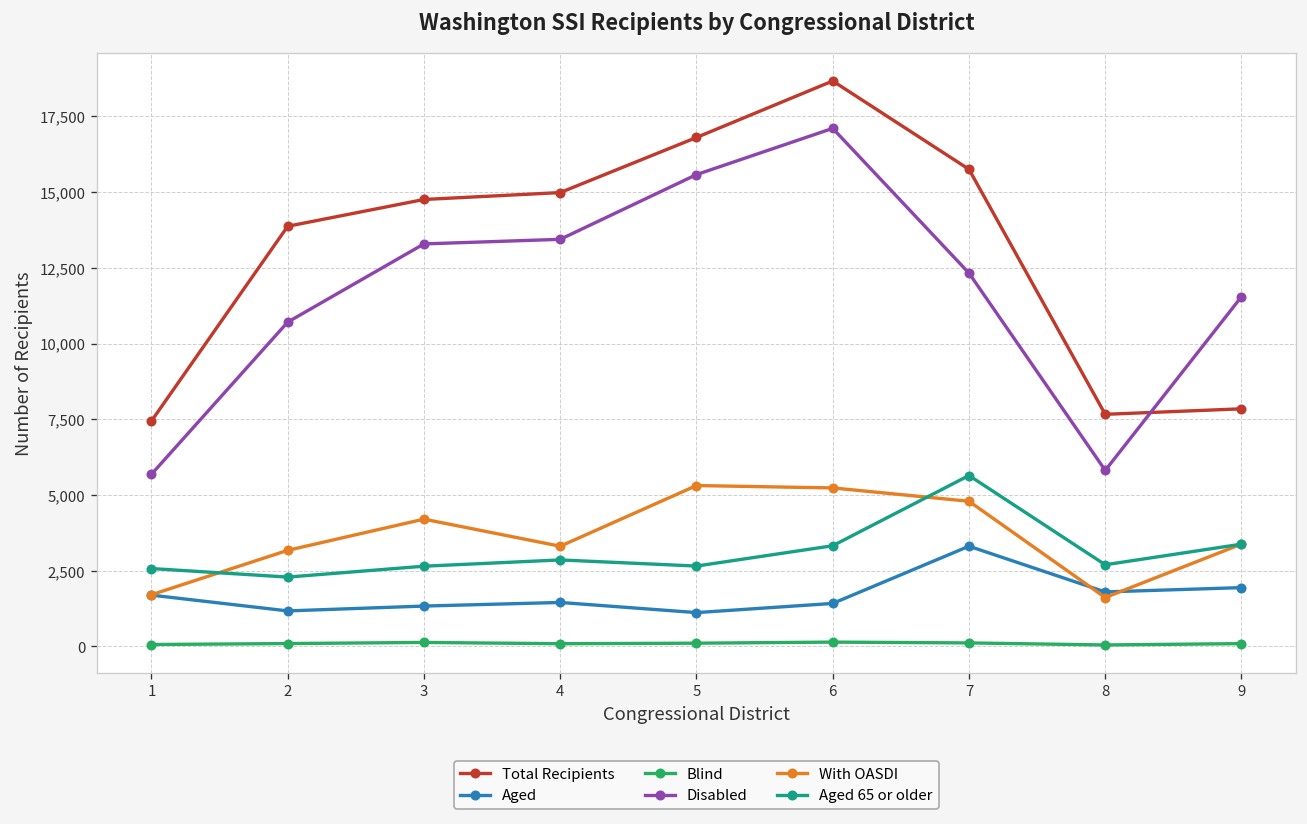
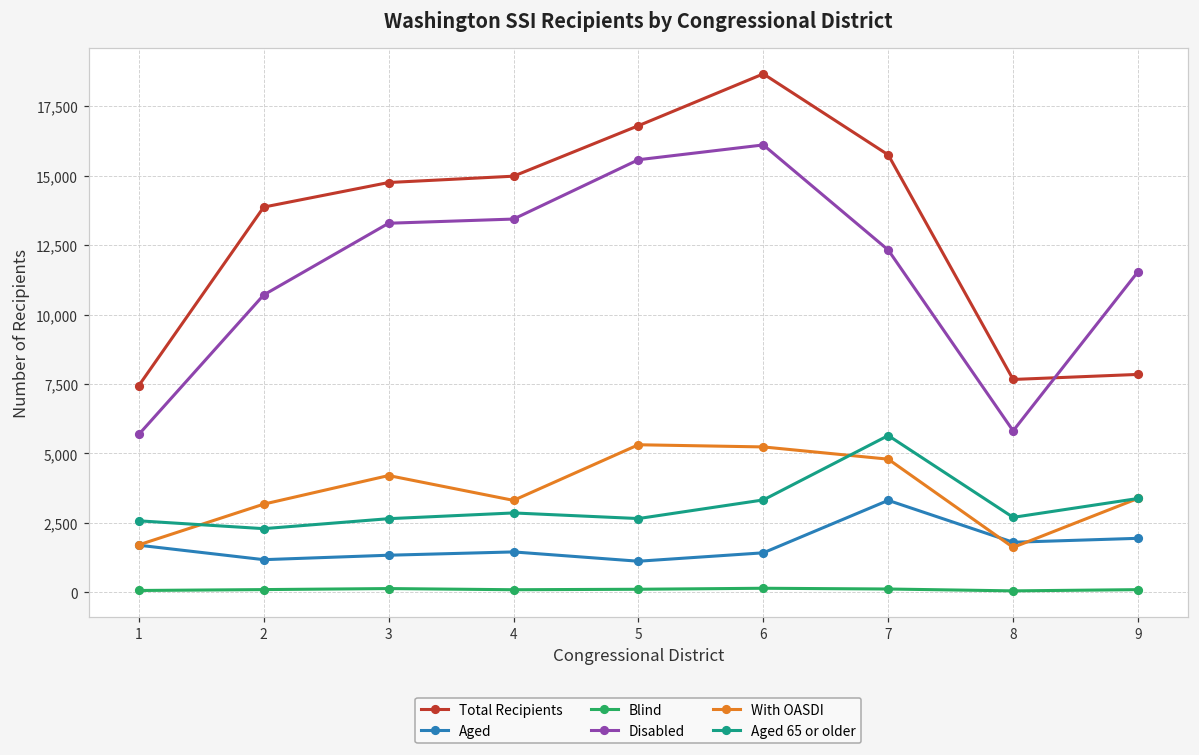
Disabled, 6: 17,100 -> 16,100
